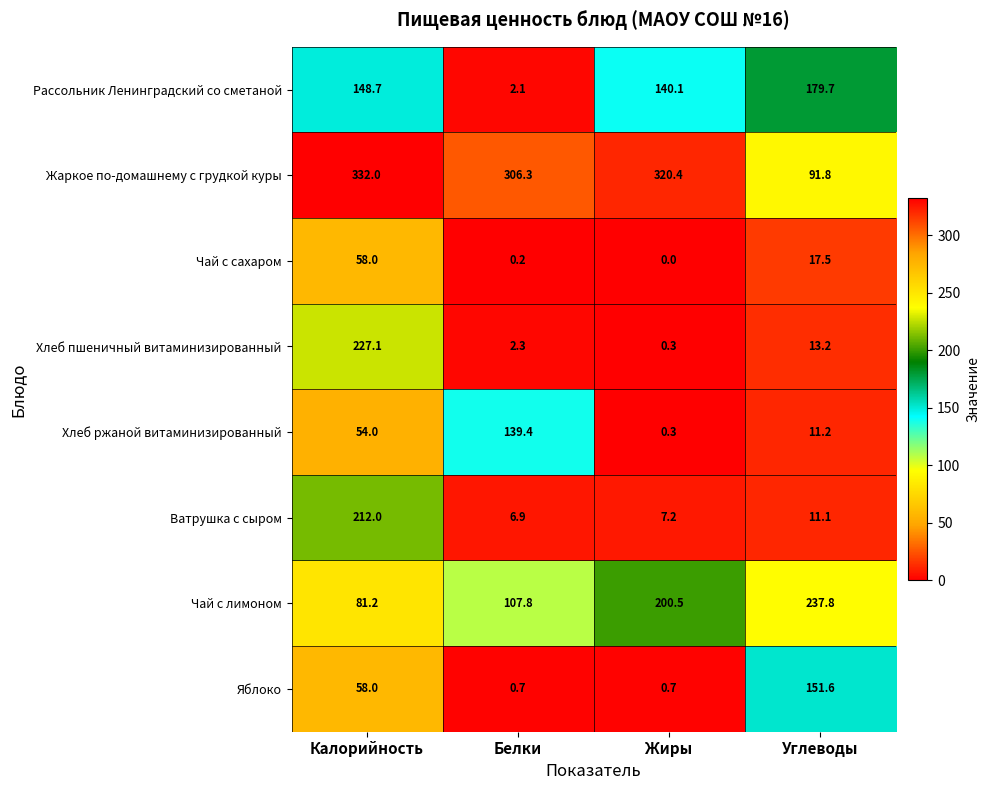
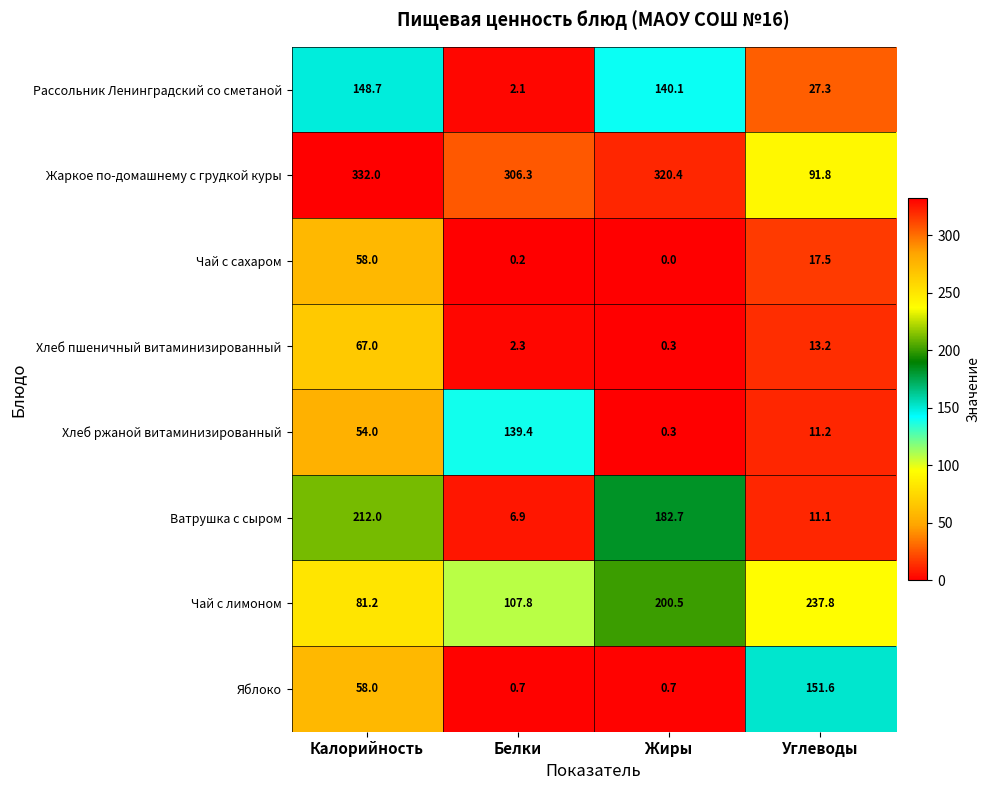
Рассольник Ленинградский со сметаной, Углеводы: 179.7 -> 27.3
Хлеб пшеничный витаминизированный, Калорийность: 227.1 -> 67.0
Ватрушка с сыром, Жиры: 7.2 -> 182.7
